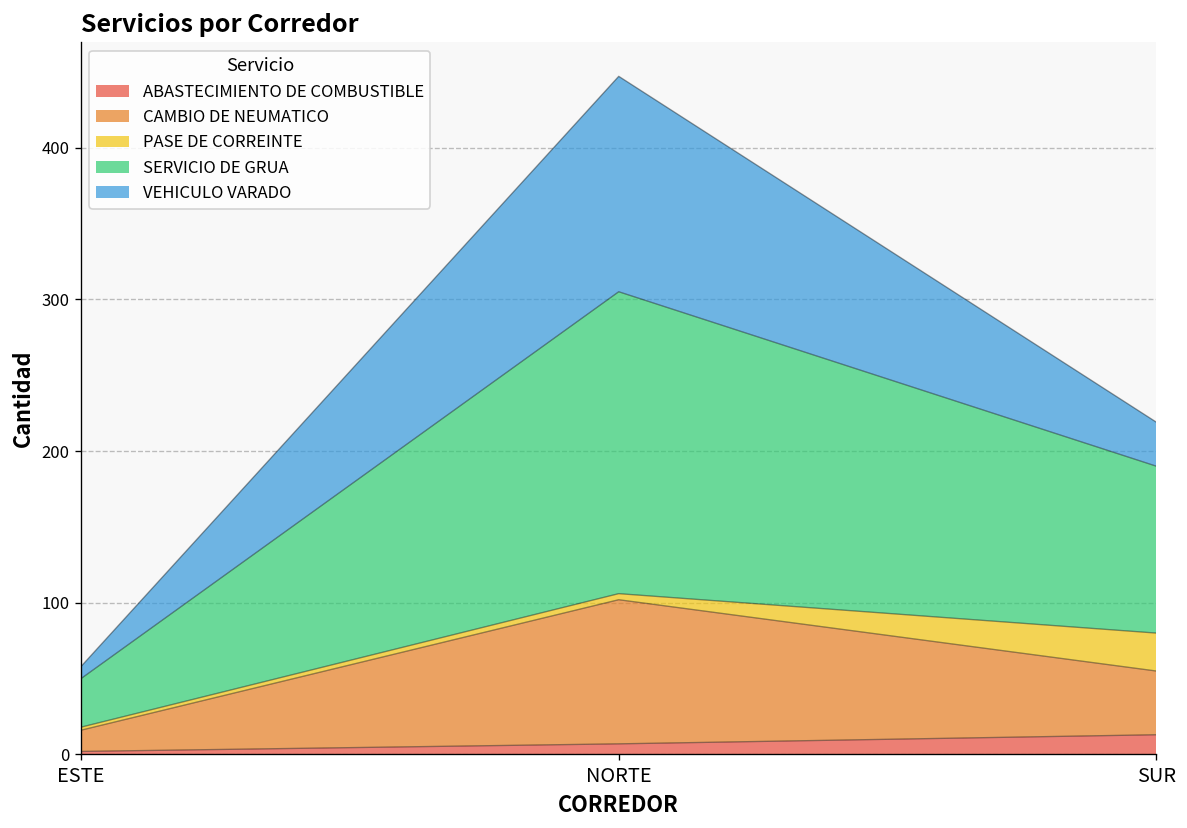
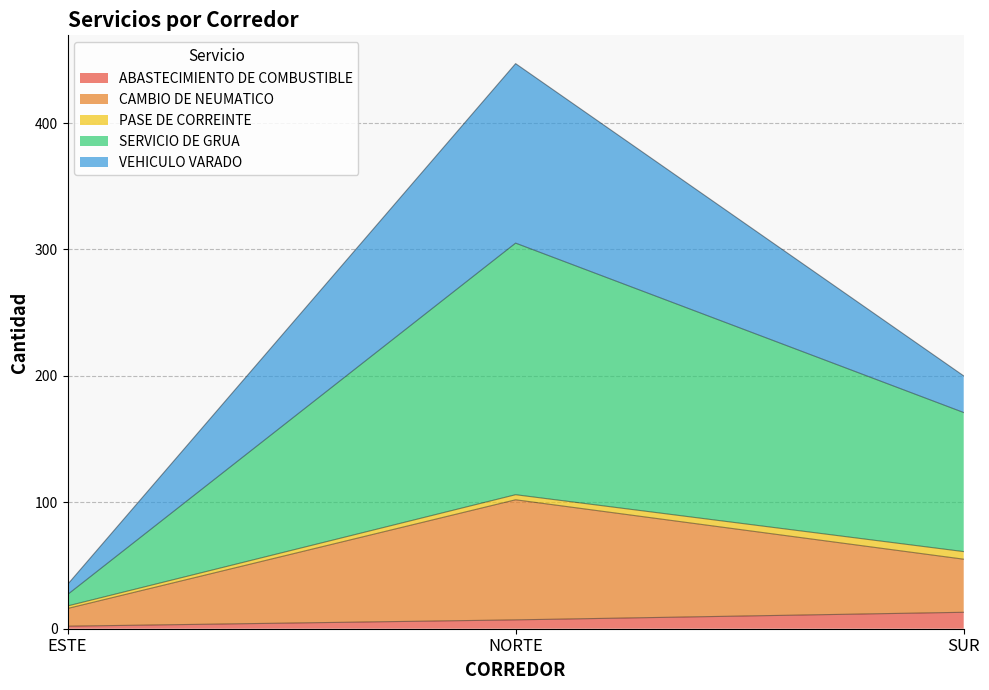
SERVICIO DE GRUA, ESTE: 32 -> 9
PASE DE CORREINTE, SUR: 25 -> 6
